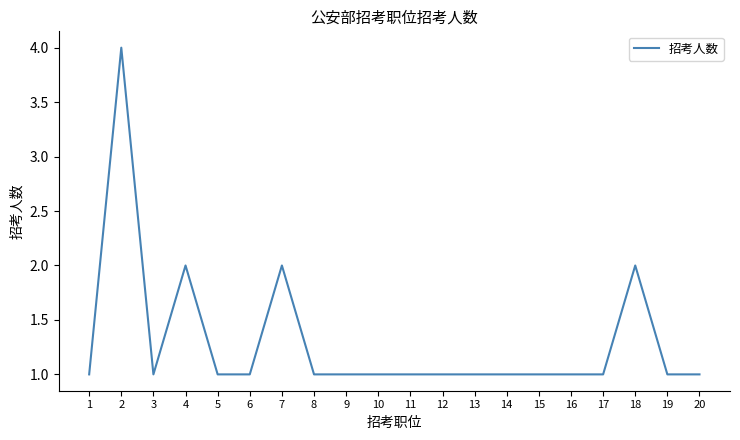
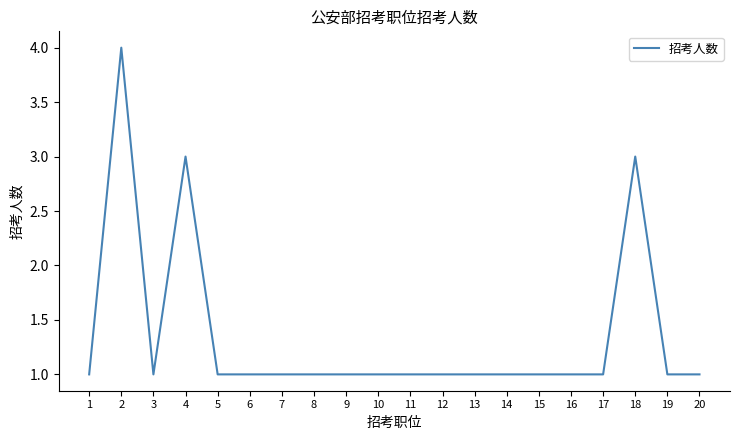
4: 2 -> 3
7: 2 -> 1
18: 2 -> 3
